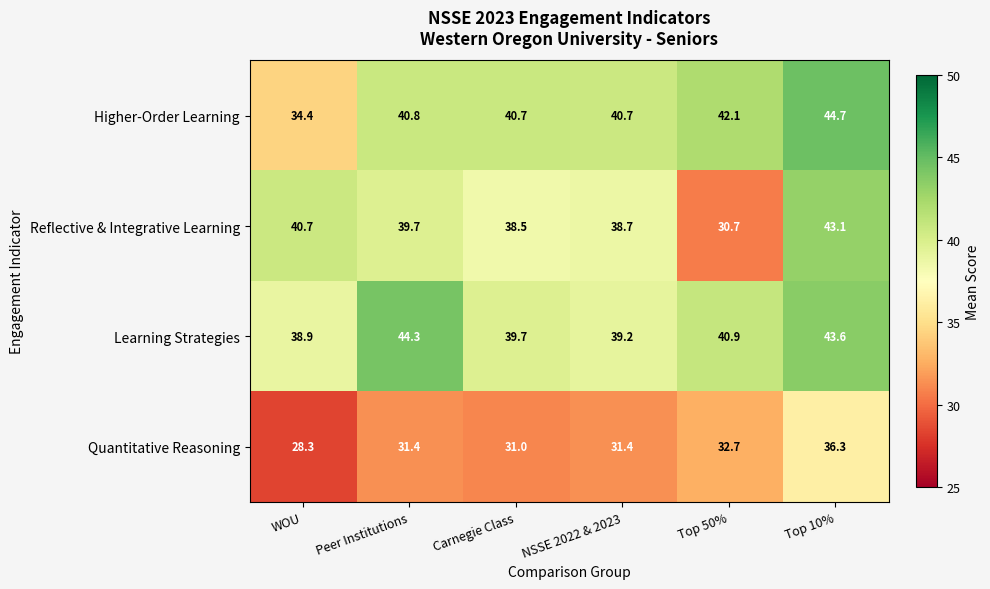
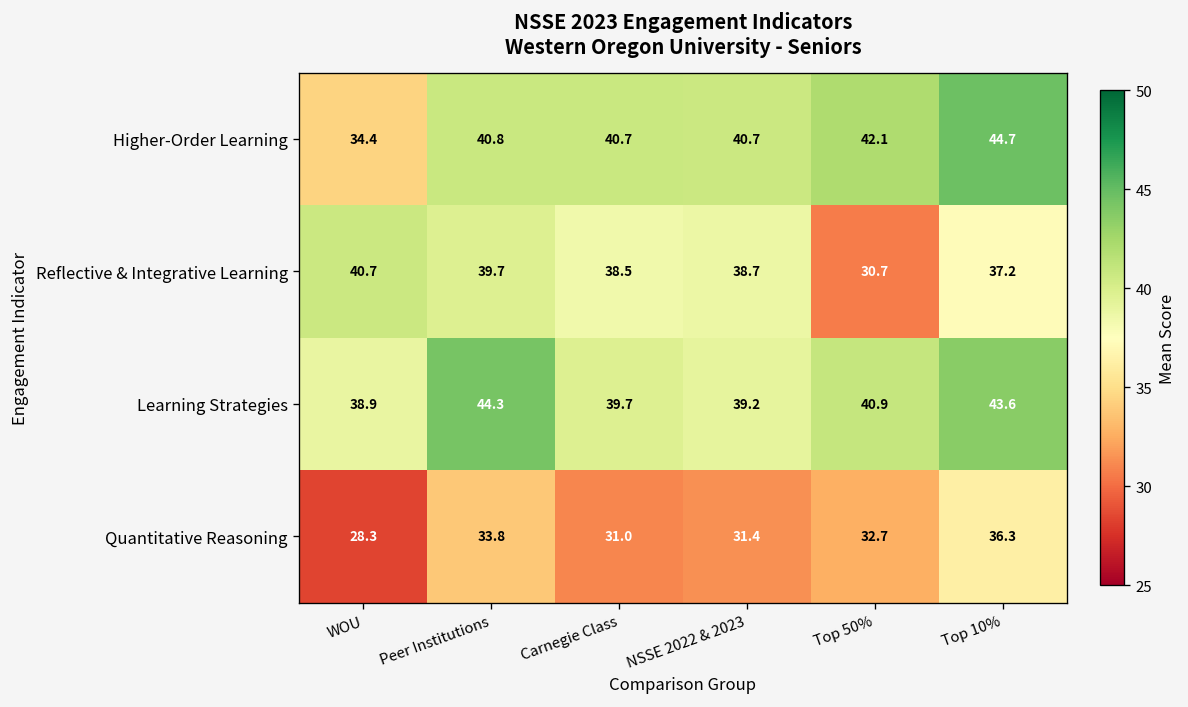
Reflective & Integrative Learning, Top 10%: 43.1 -> 37.2
Quantitative Reasoning, Peer Institutions: 31.4 -> 33.8
